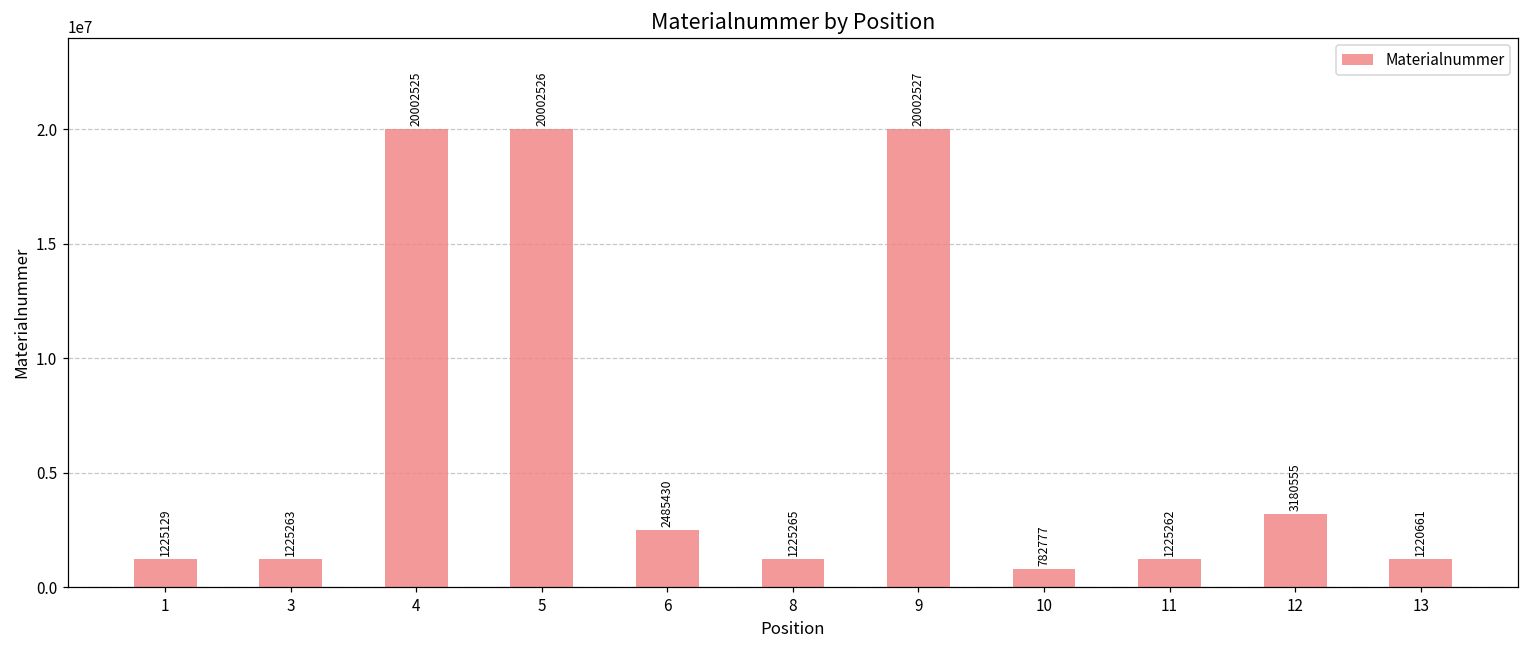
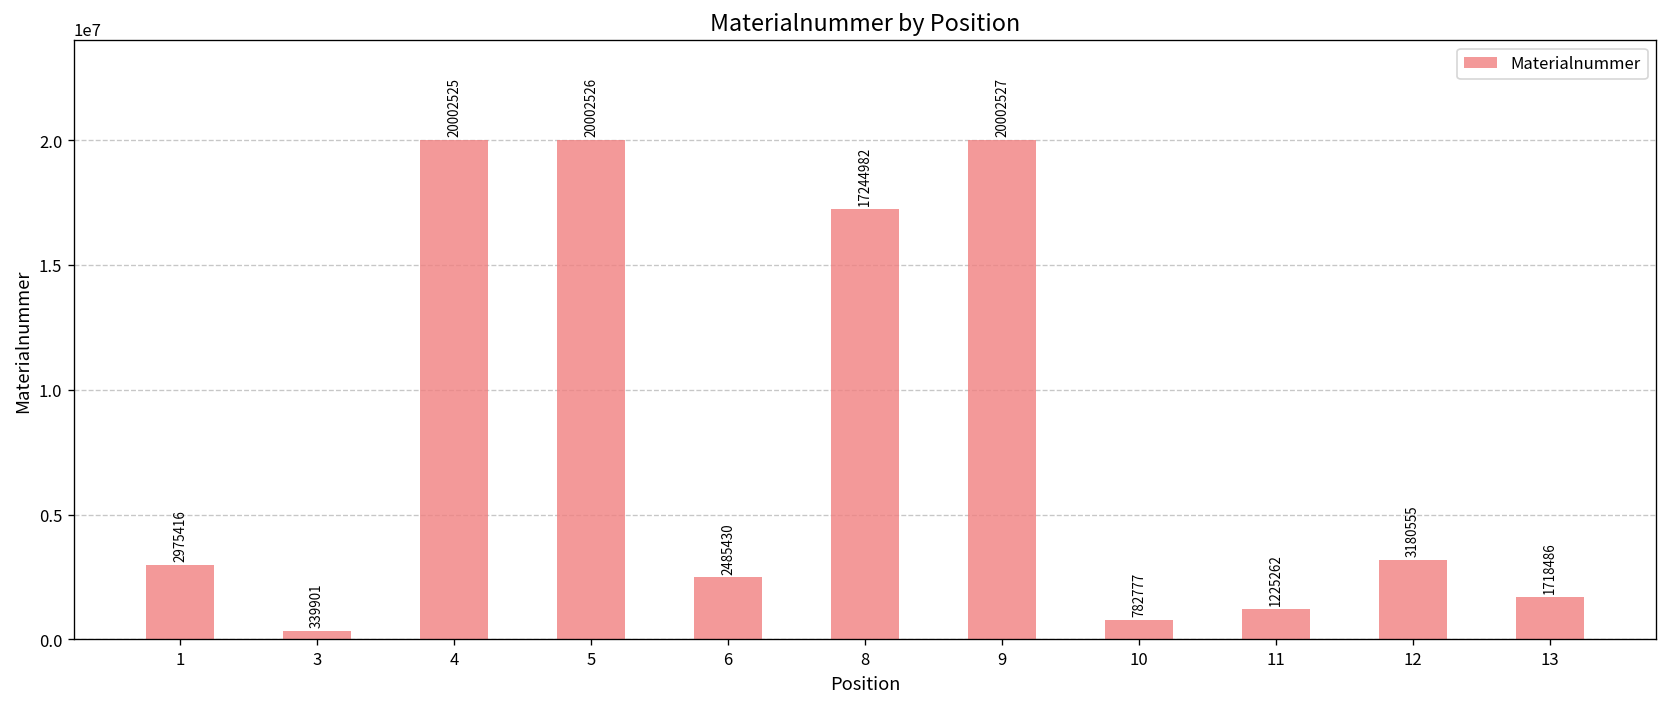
1: 1225129 -> 2975416
3: 1225263 -> 339901
8: 1225265 -> 17244982
13: 1220661 -> 1718486
